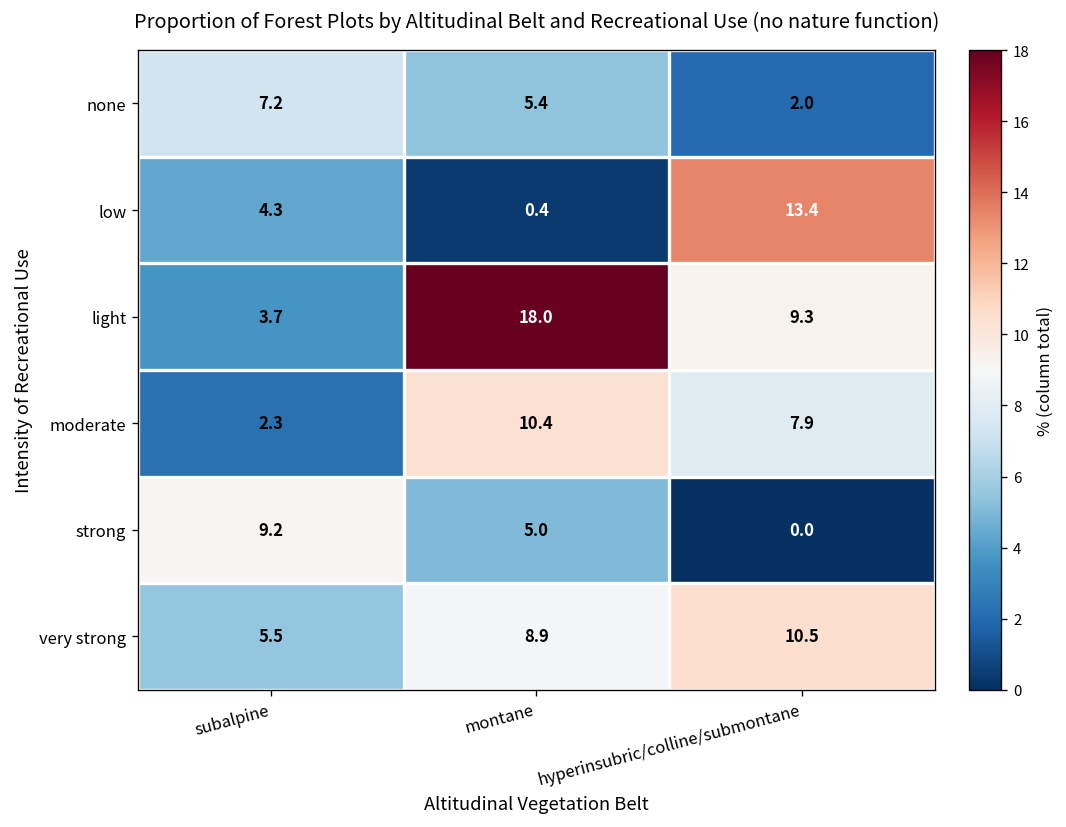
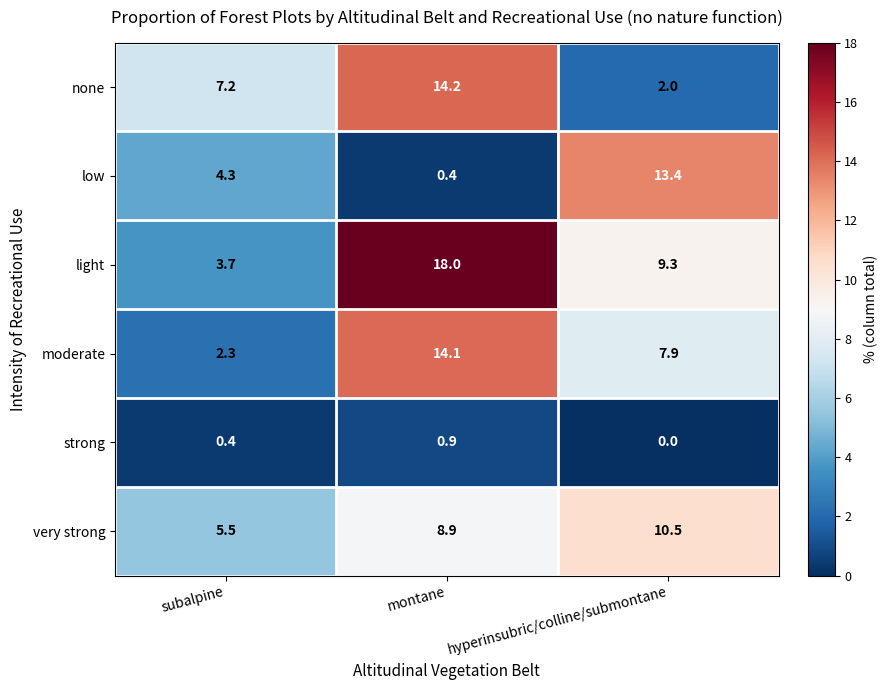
none, montane: 5.4 -> 14.2
moderate, montane: 10.4 -> 14.1
strong, subalpine: 9.2 -> 0.4
strong, montane: 5.0 -> 0.9
